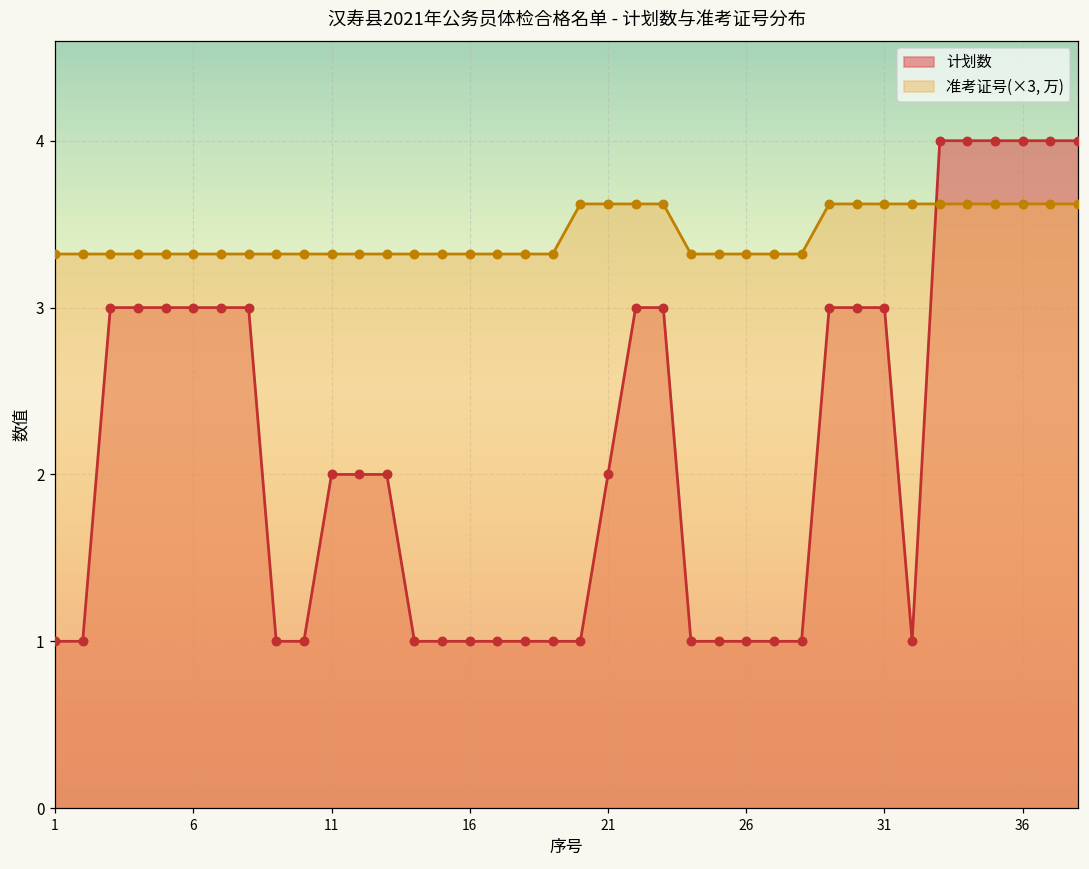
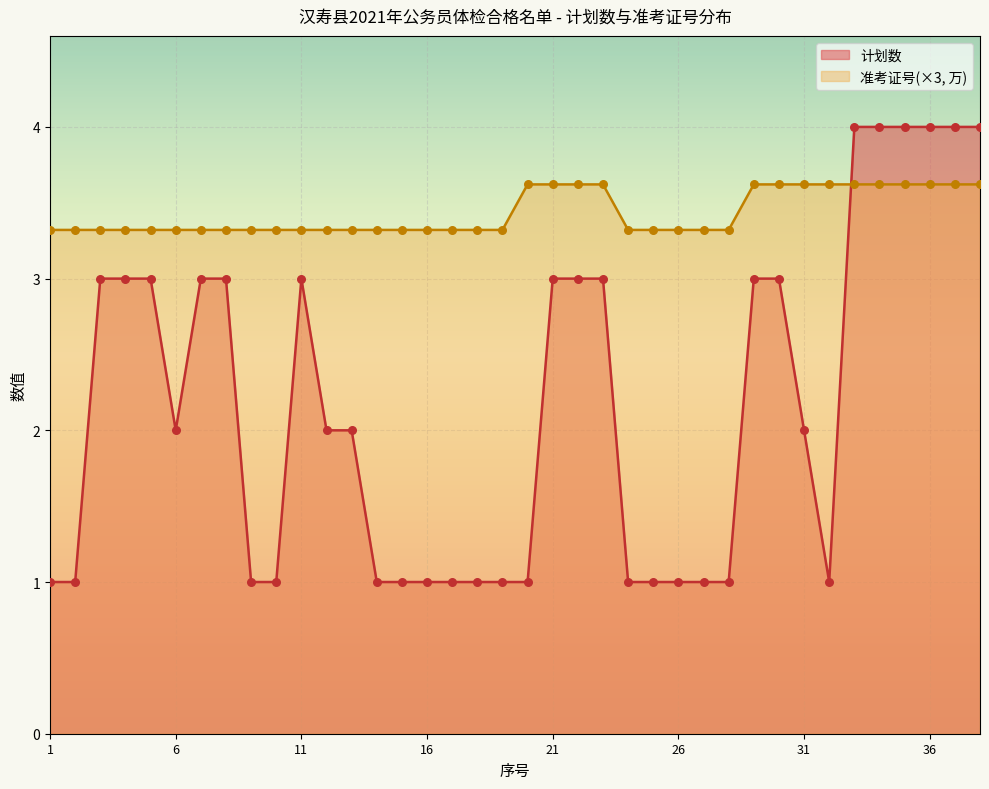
计划数, 6: 3 -> 2
计划数, 11: 2 -> 3
计划数, 21: 2 -> 3
计划数, 31: 3 -> 2
